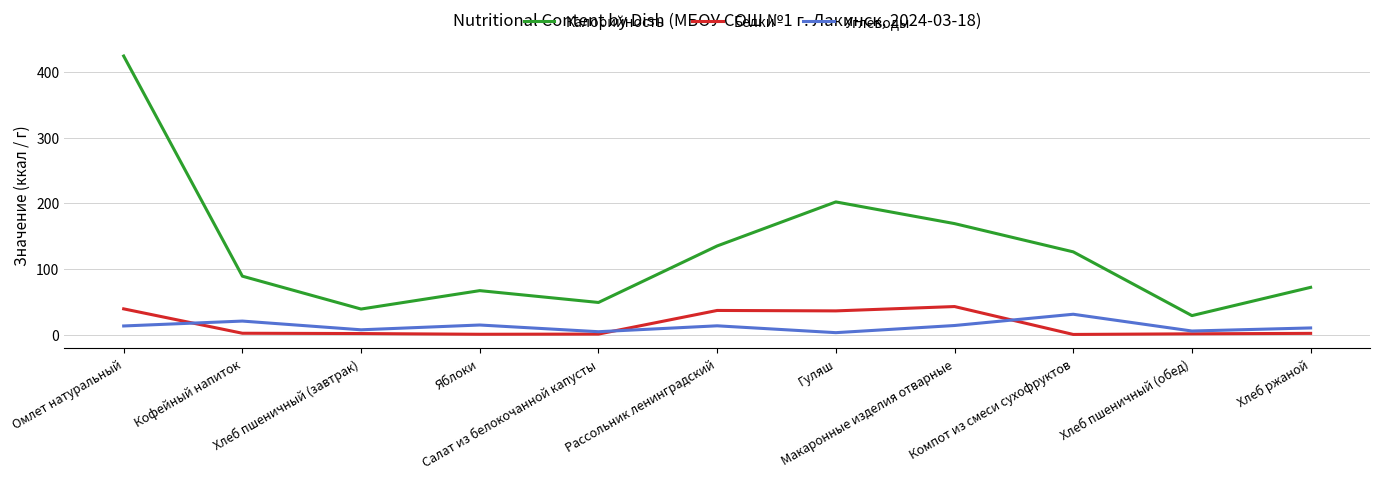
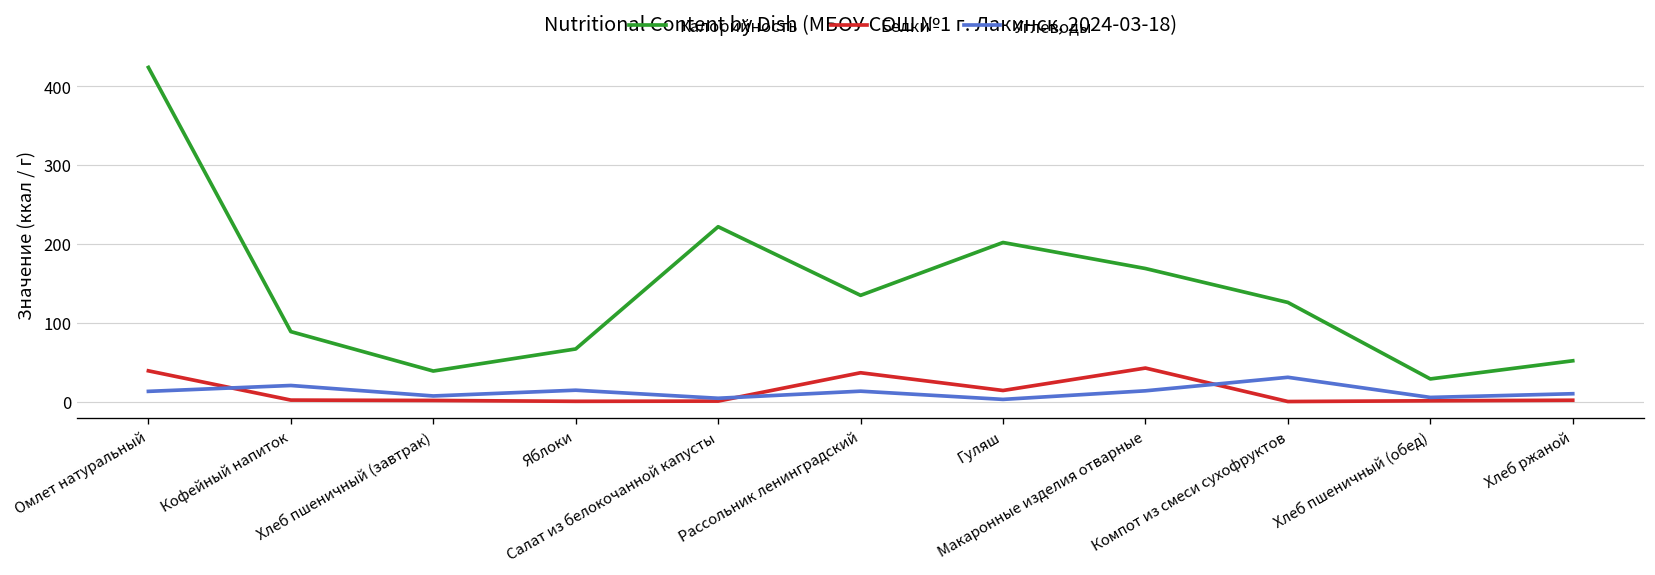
Калорийность, Салат из белокочанной капусты: 50 -> 220
Белки, Гуляш: 40 -> 10
Калорийность, Хлеб ржаной: 70 -> 50
